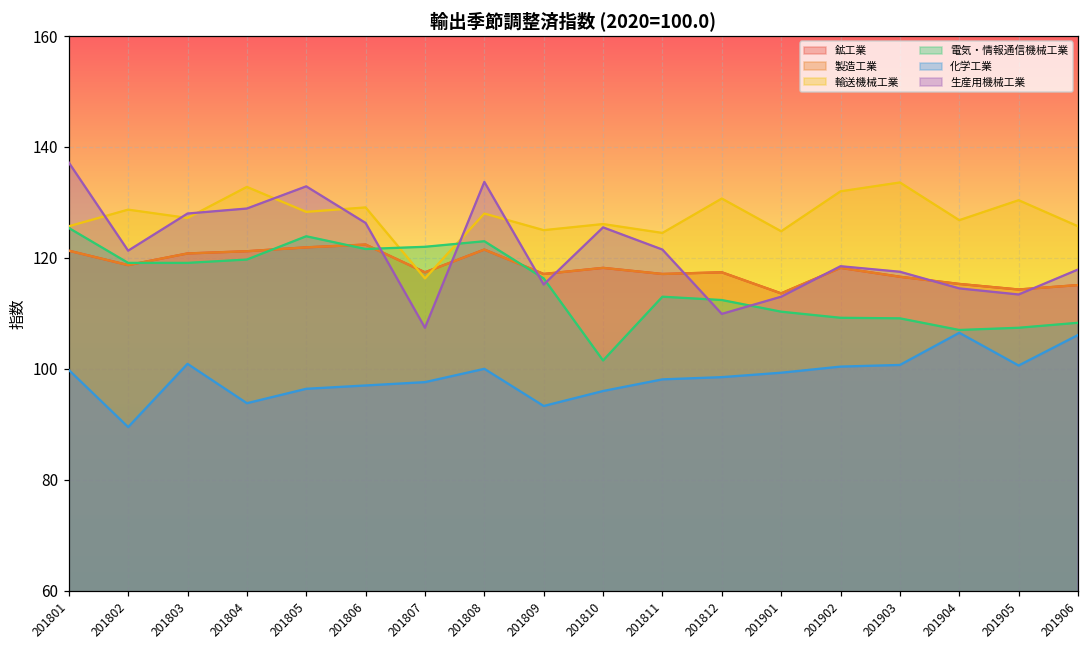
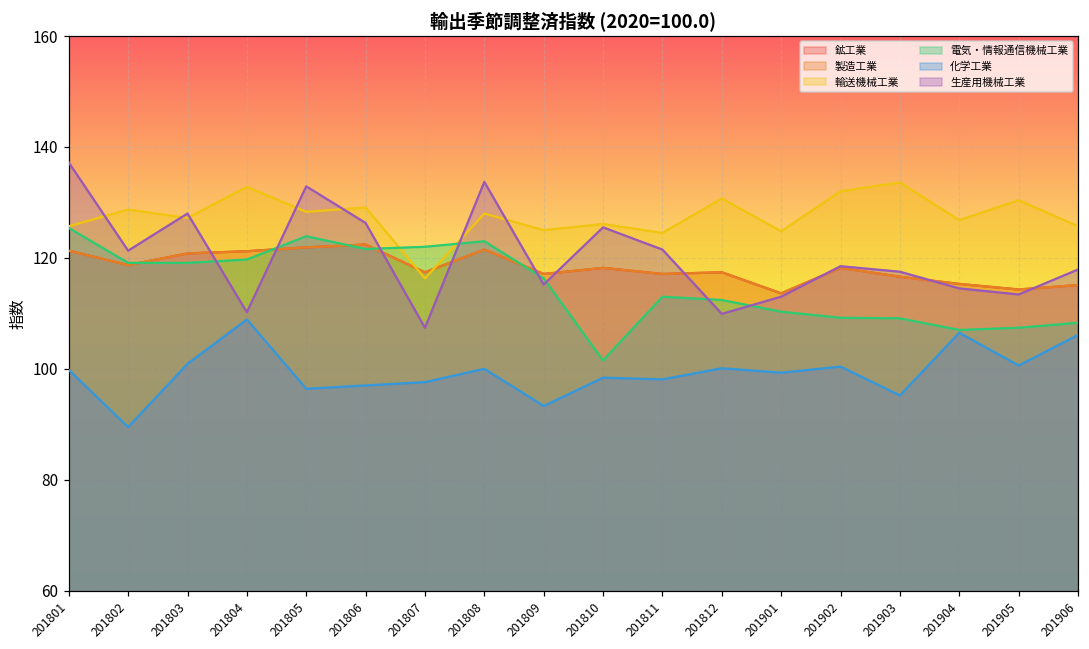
化学工業, 201804: 94 -> 109
生産用機械工業, 201804: 129 -> 110
化学工業, 201810: 96 -> 98
化学工業, 201812: 99 -> 100
化学工業, 201903: 101 -> 95
